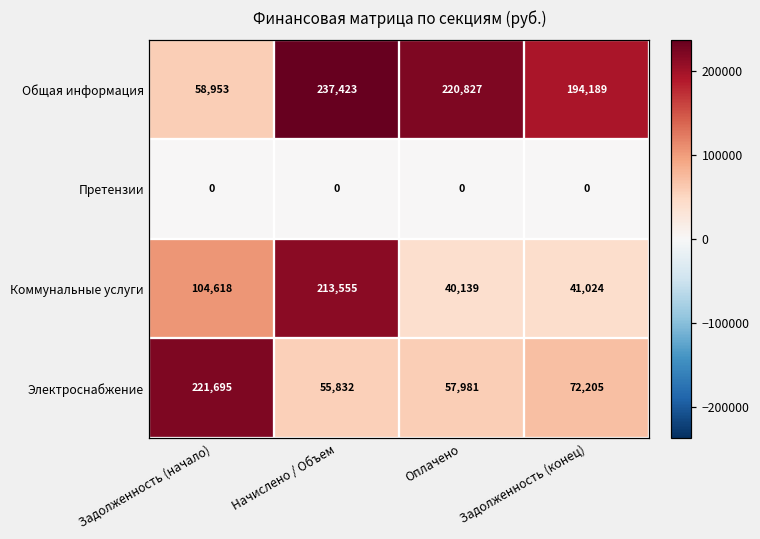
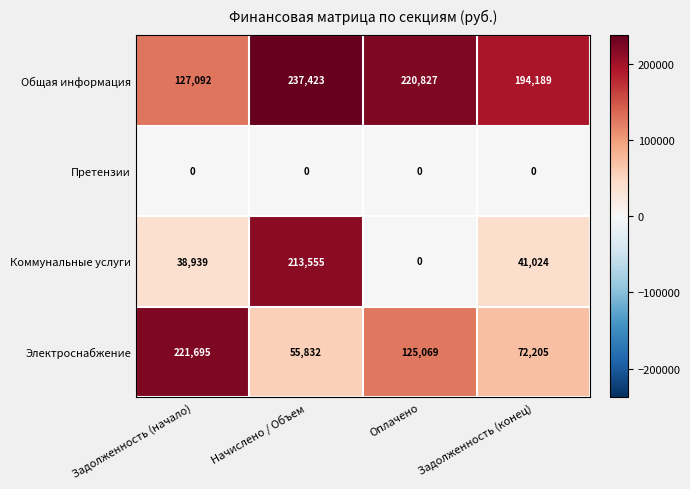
Общая информация, Задолженность (начало): 58,953 -> 127,092
Коммунальные услуги, Задолженность (начало): 104,618 -> 38,939
Коммунальные услуги, Оплачено: 40,139 -> 0
Электроснабжение, Оплачено: 57,981 -> 125,069
